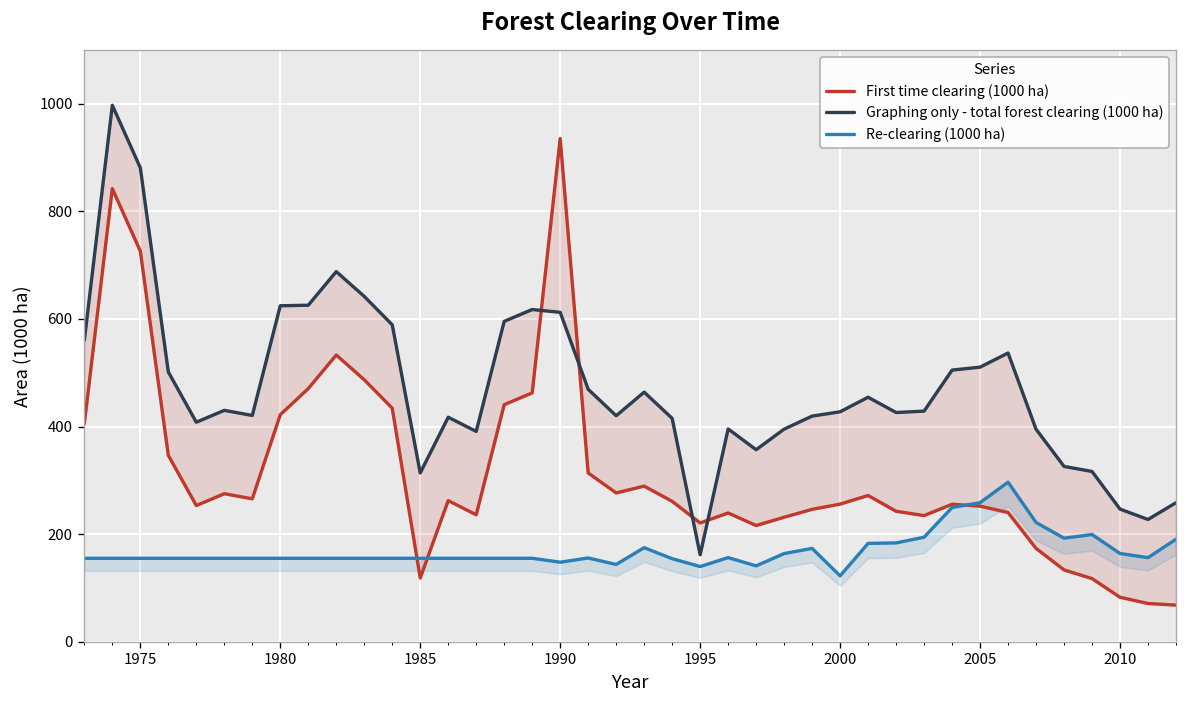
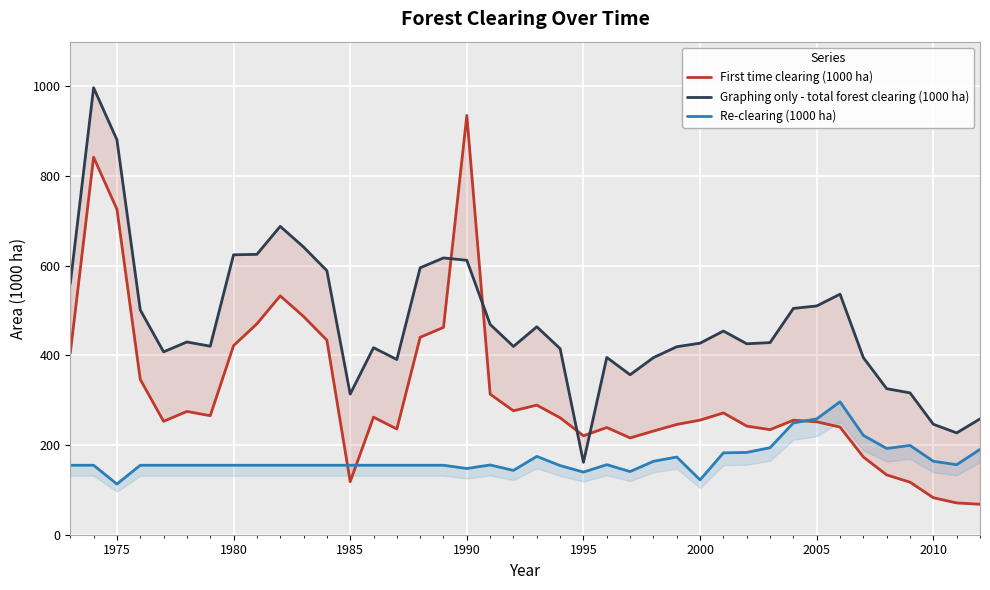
Re-clearing (1000 ha), 1975: 160 -> 110
